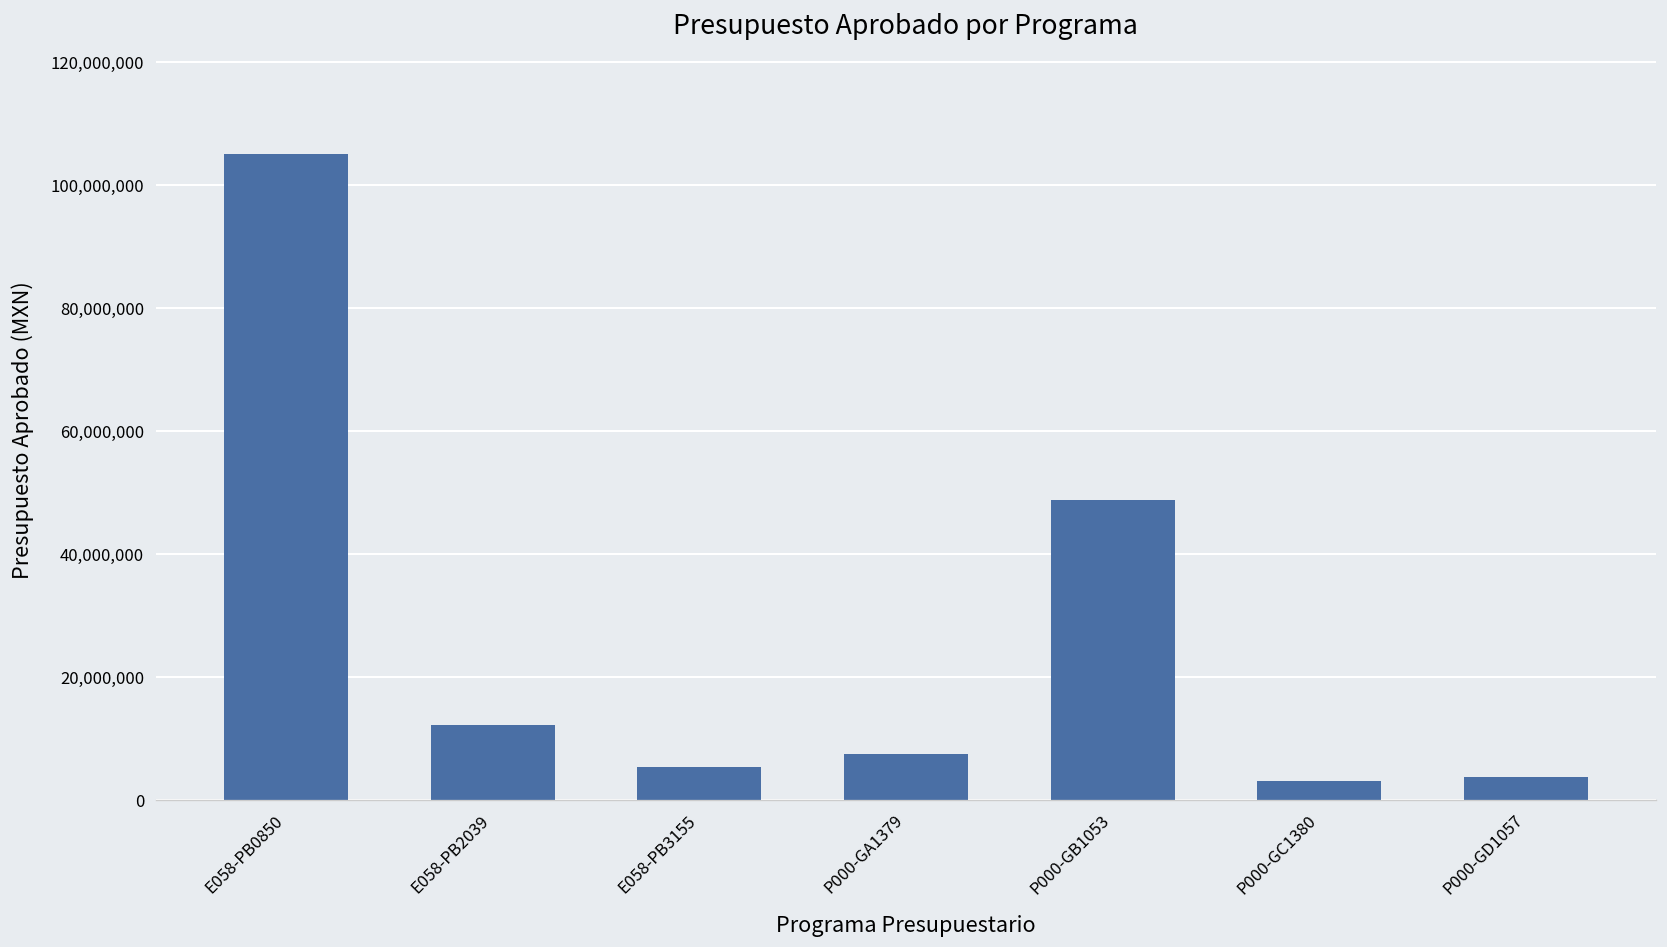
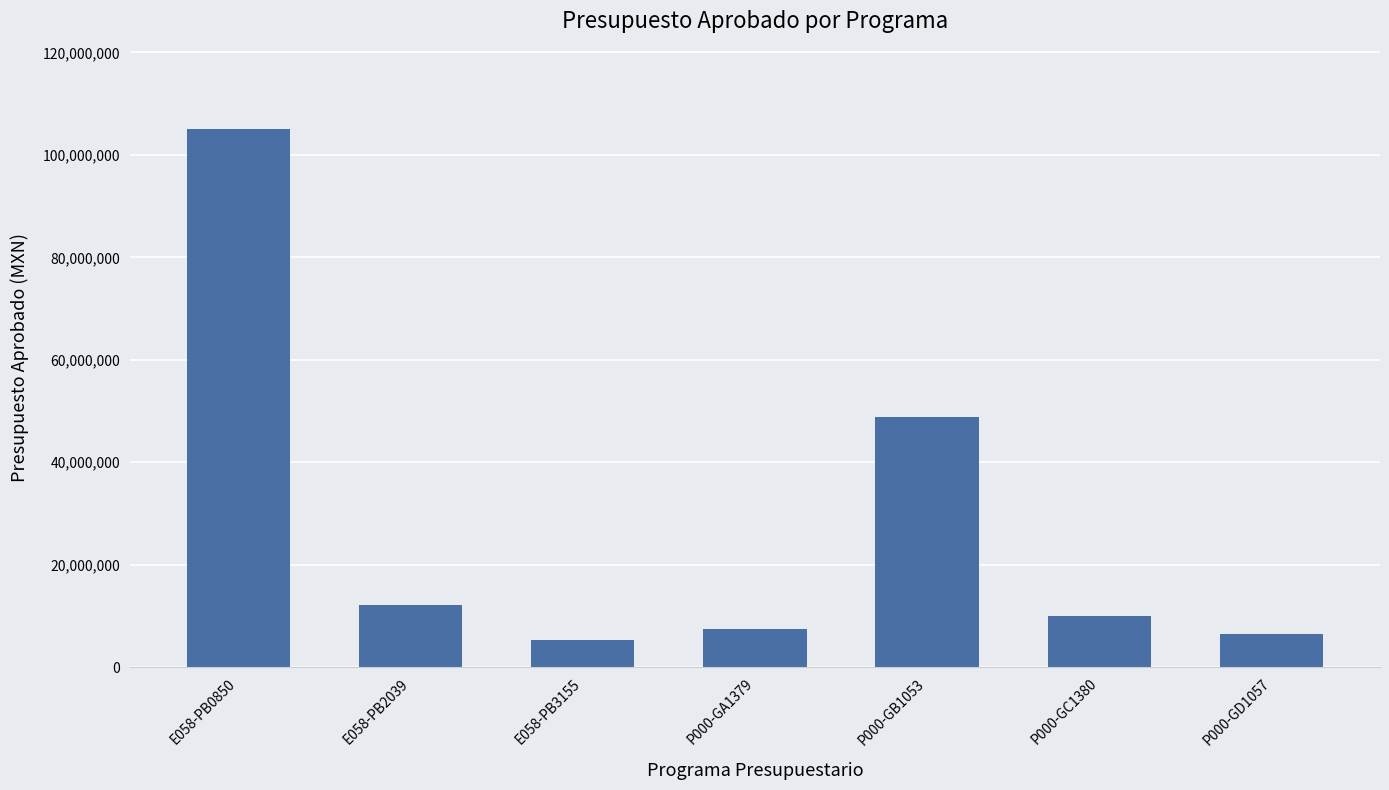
P000-GC1380: 3,000,000 -> 10,000,000
P000-GD1057: 4,000,000 -> 6,000,000
